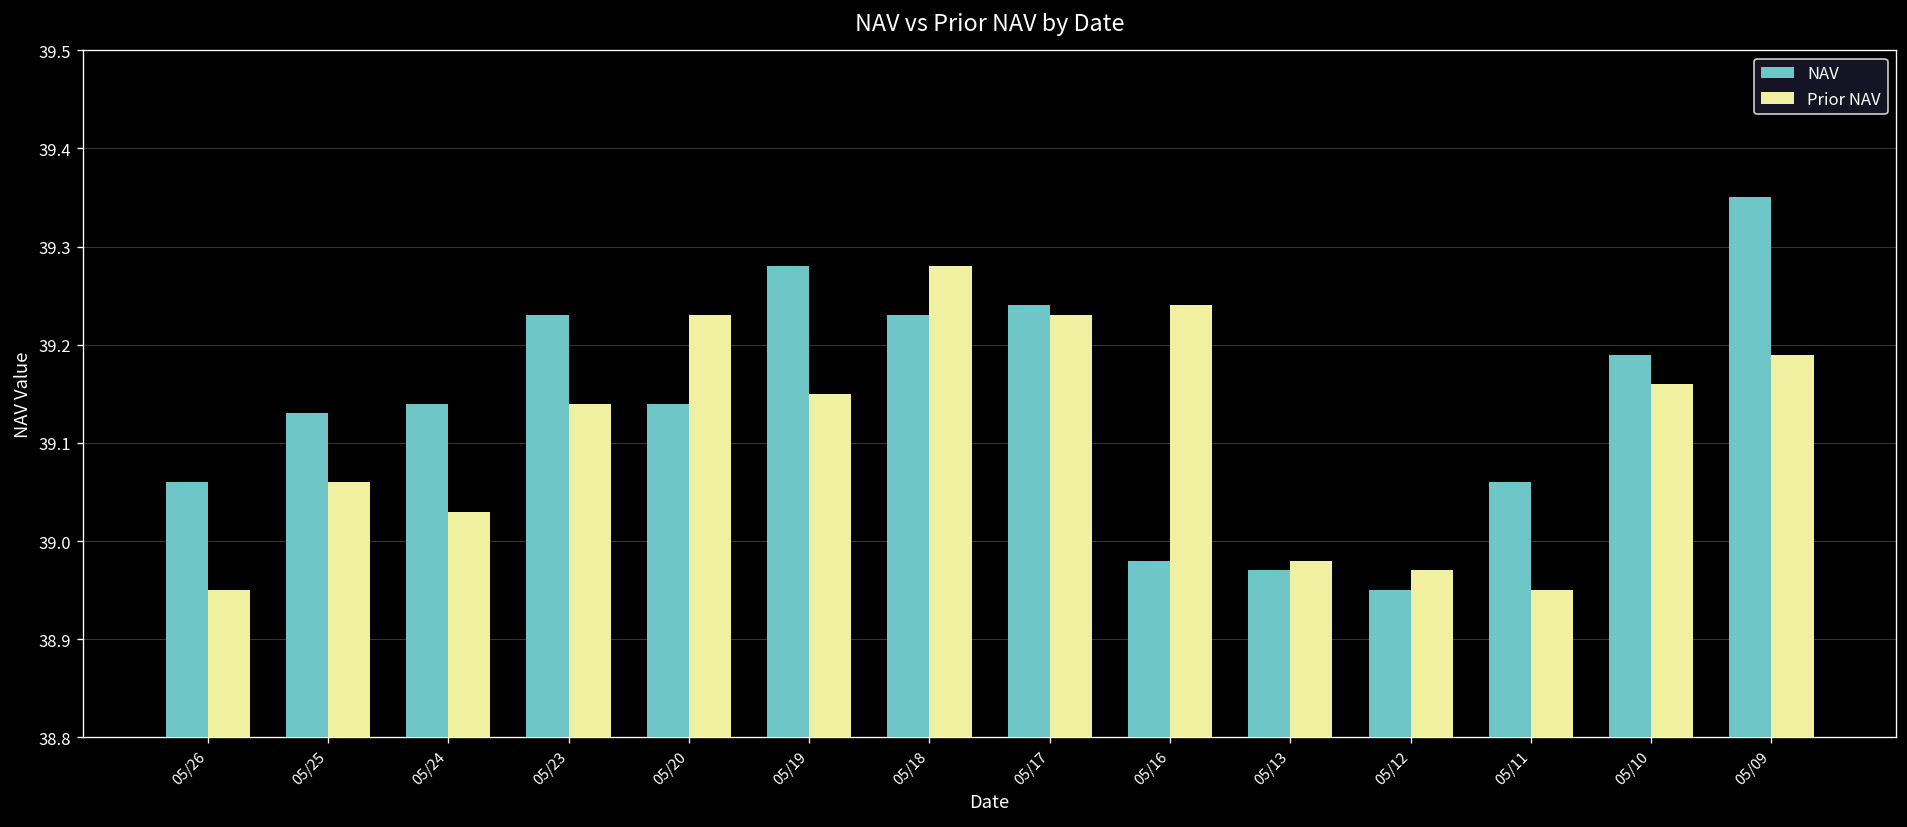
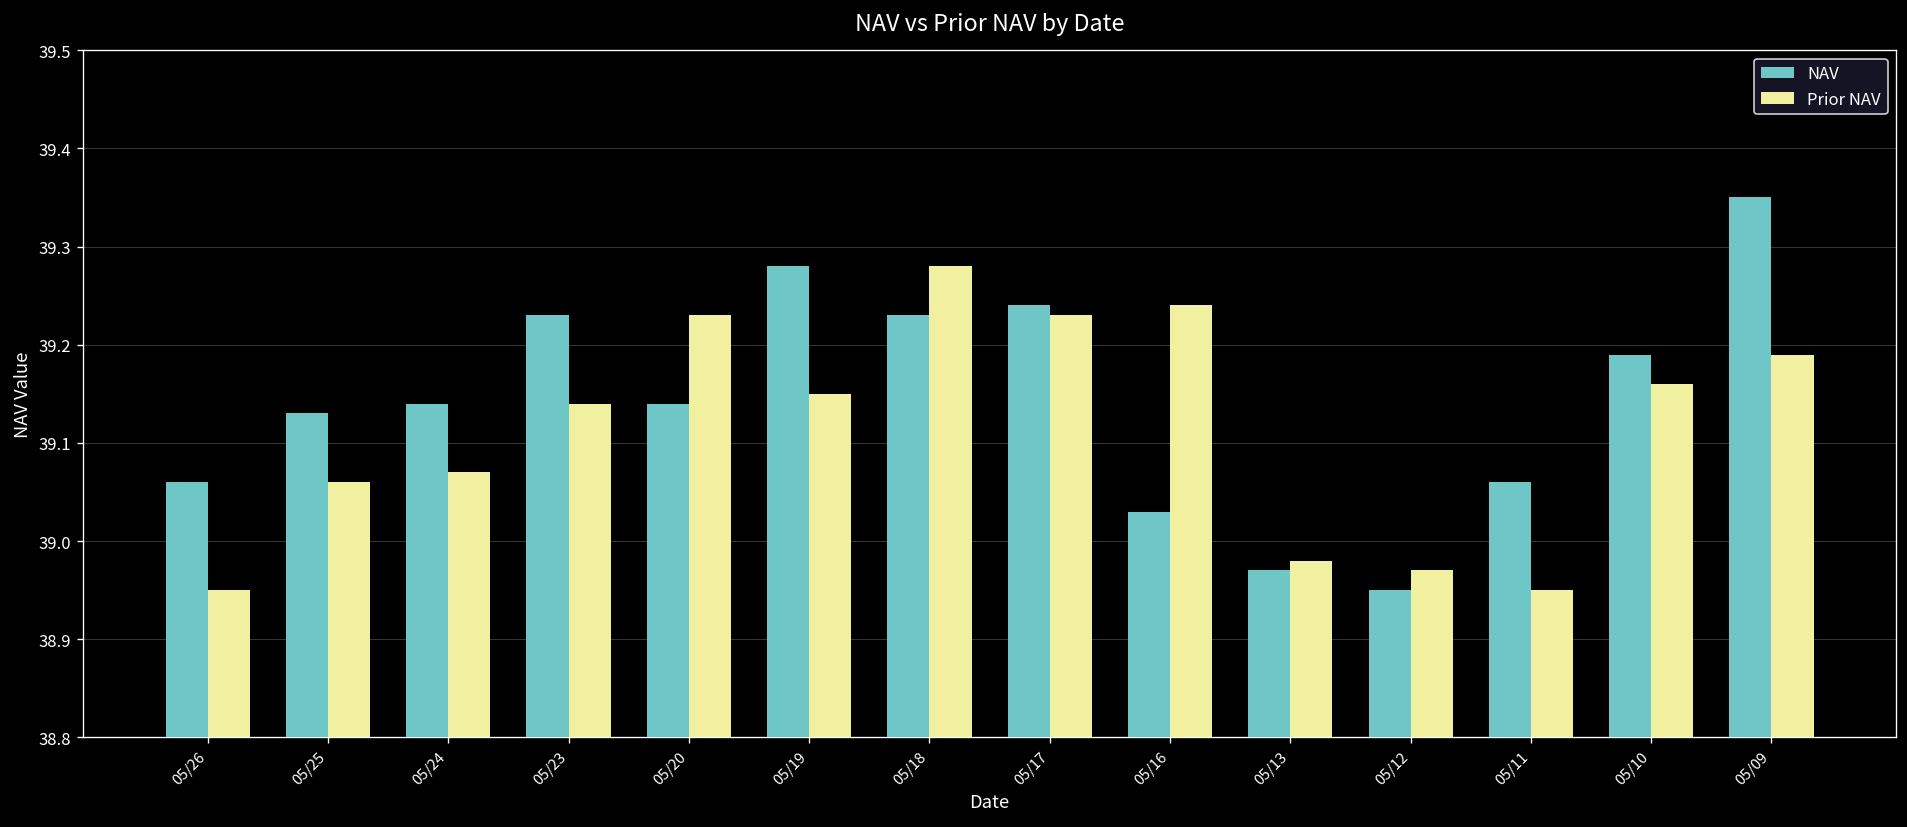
Prior NAV, 05/24: 39.03 -> 39.07
NAV, 05/16: 38.98 -> 39.03
